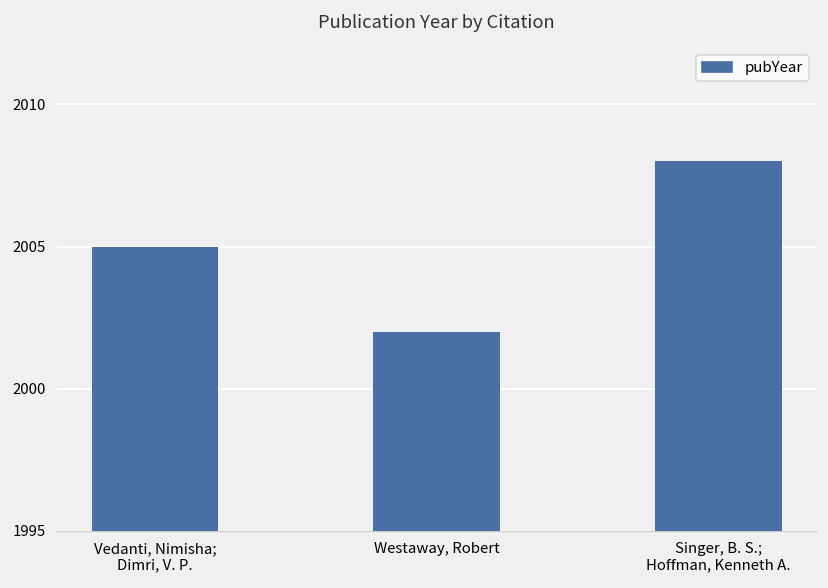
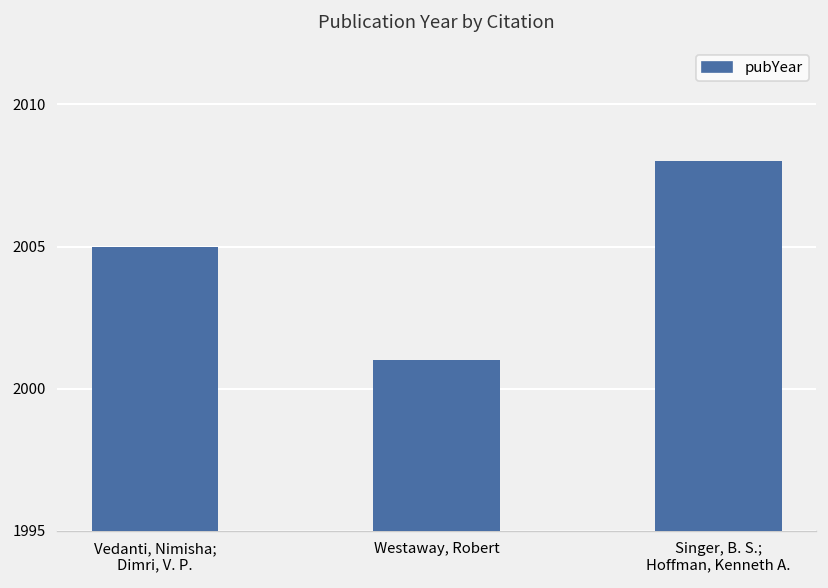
Westaway, Robert: 2002 -> 2001
